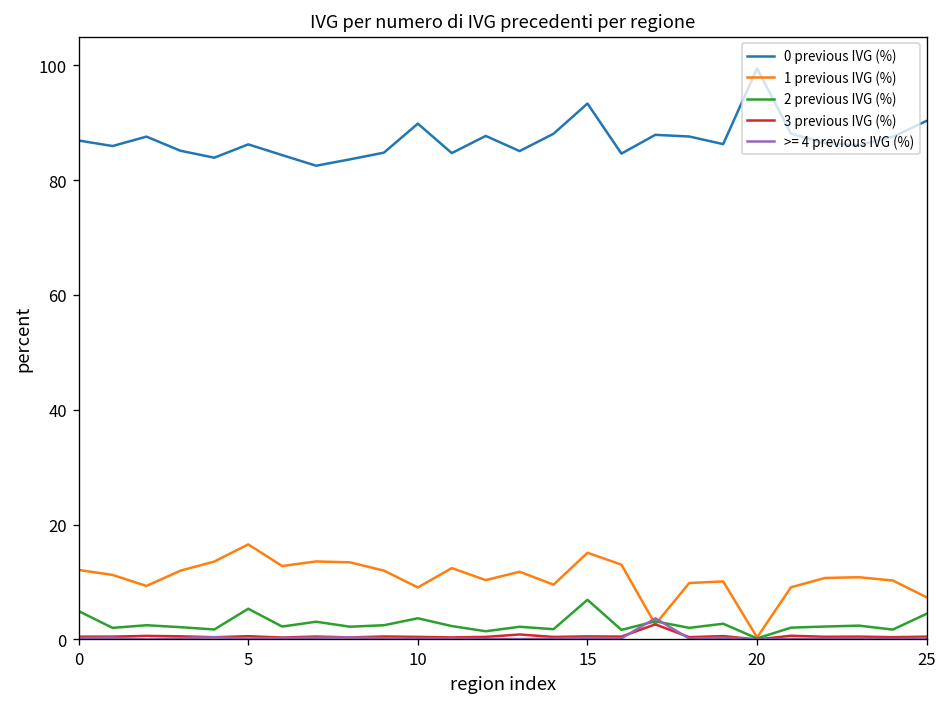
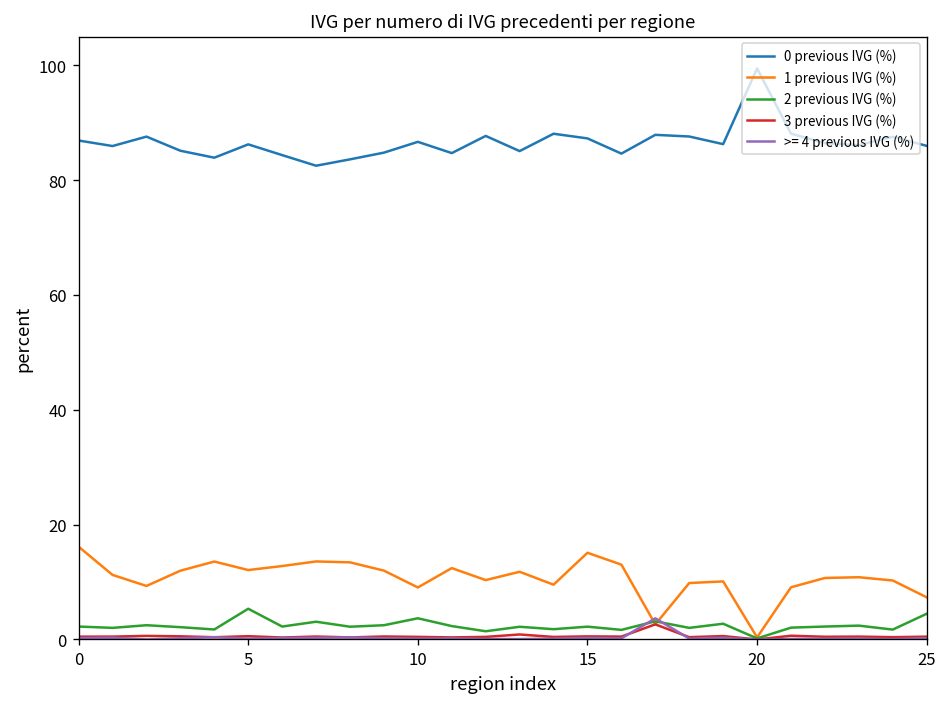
1 previous IVG (%), 0: 12 -> 16
2 previous IVG (%), 0: 5 -> 2
1 previous IVG (%), 5: 17 -> 12
0 previous IVG (%), 10: 90 -> 87
0 previous IVG (%), 15: 93 -> 87
2 previous IVG (%), 15: 7 -> 2
0 previous IVG (%), 25: 90 -> 86
